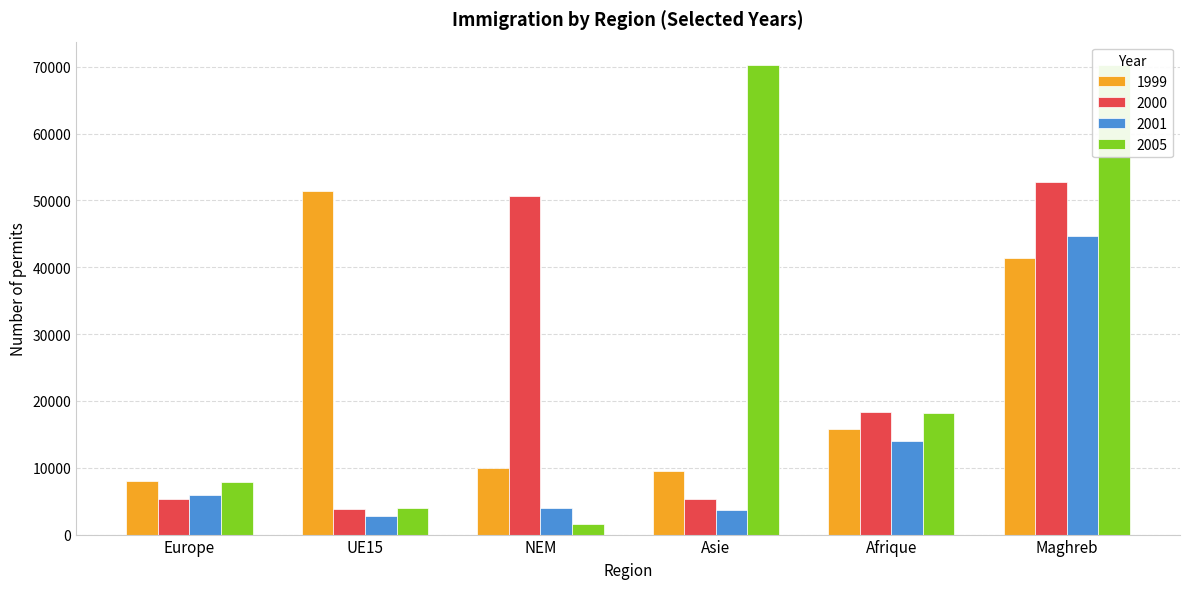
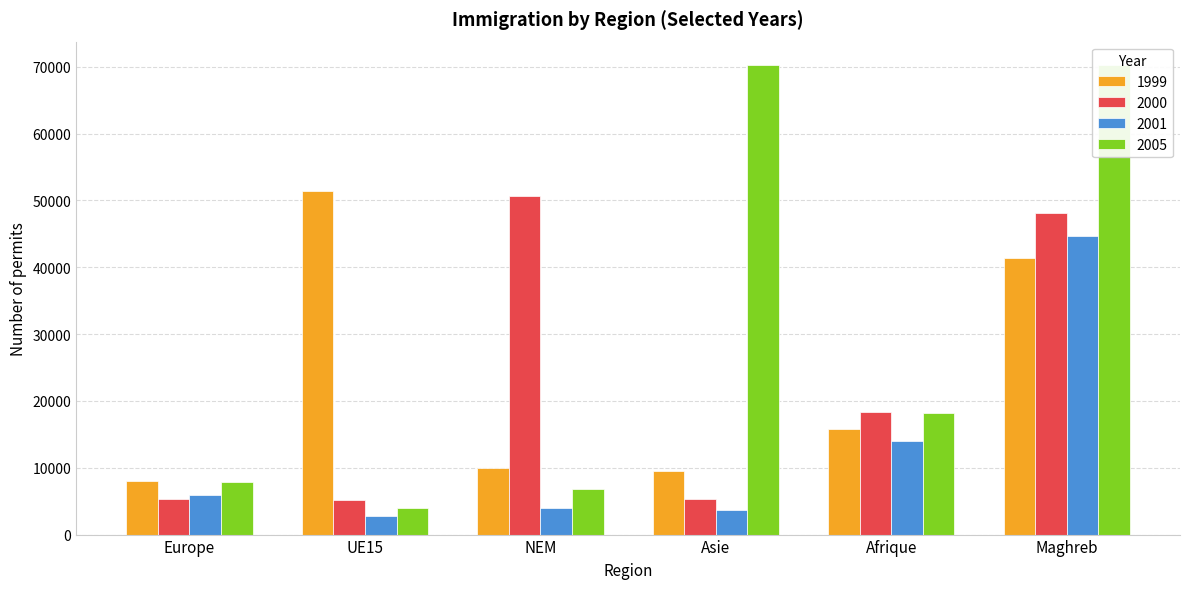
2000, UE15: 4000 -> 5000
2005, NEM: 2000 -> 7000
2000, Maghreb: 53000 -> 48000
